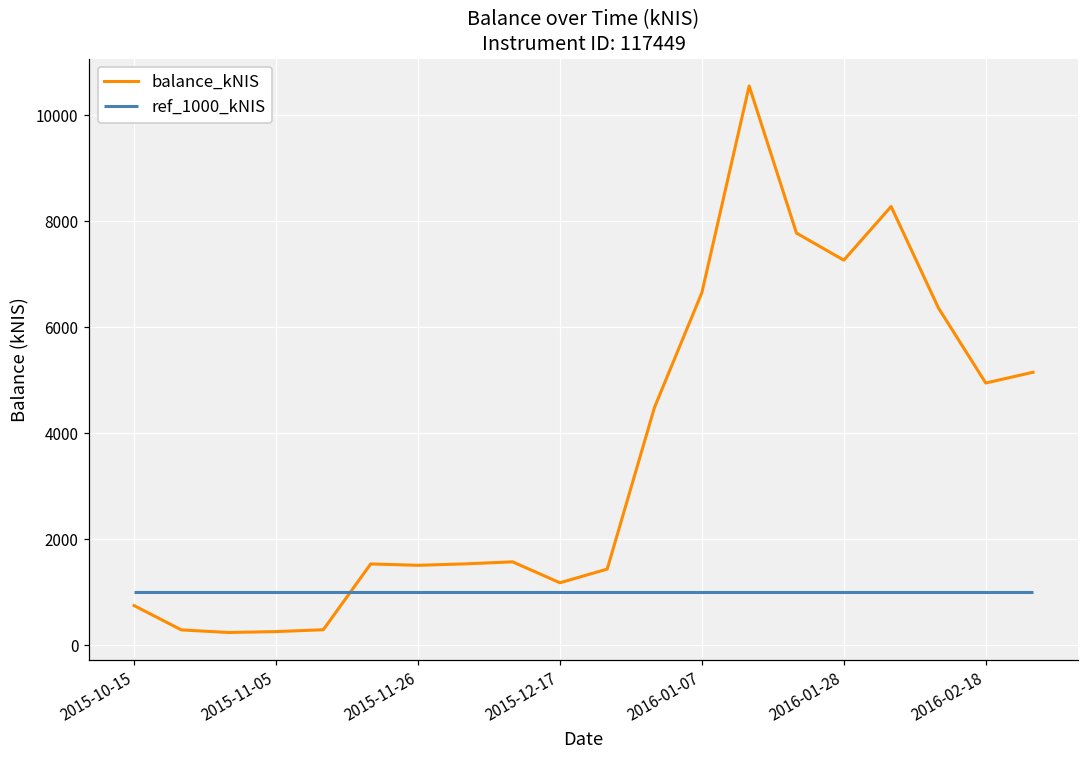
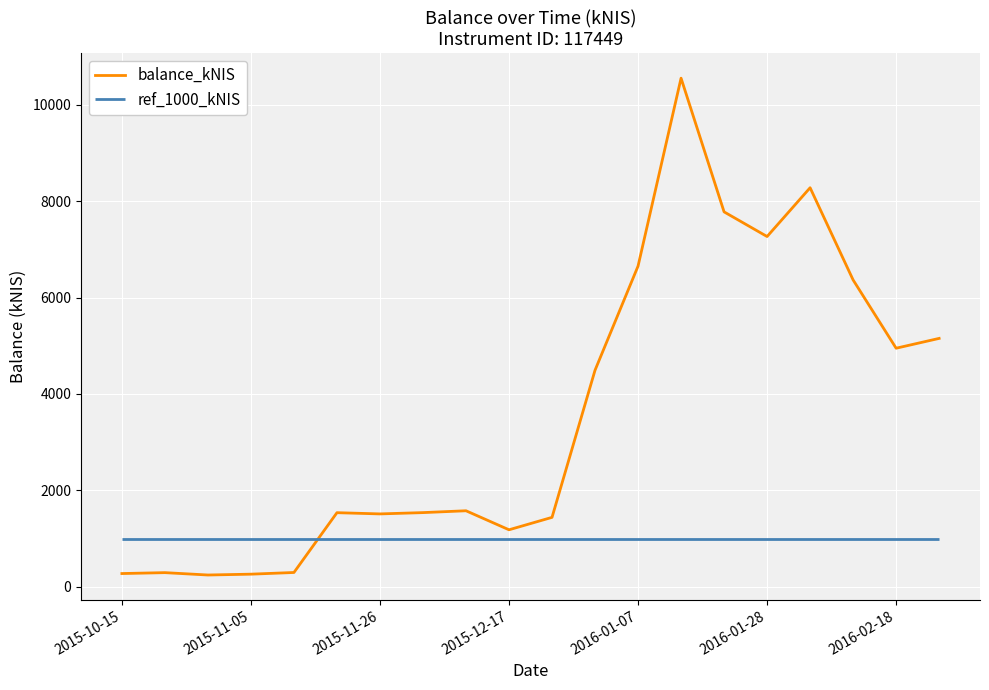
2015-10-15: 800 -> 300
